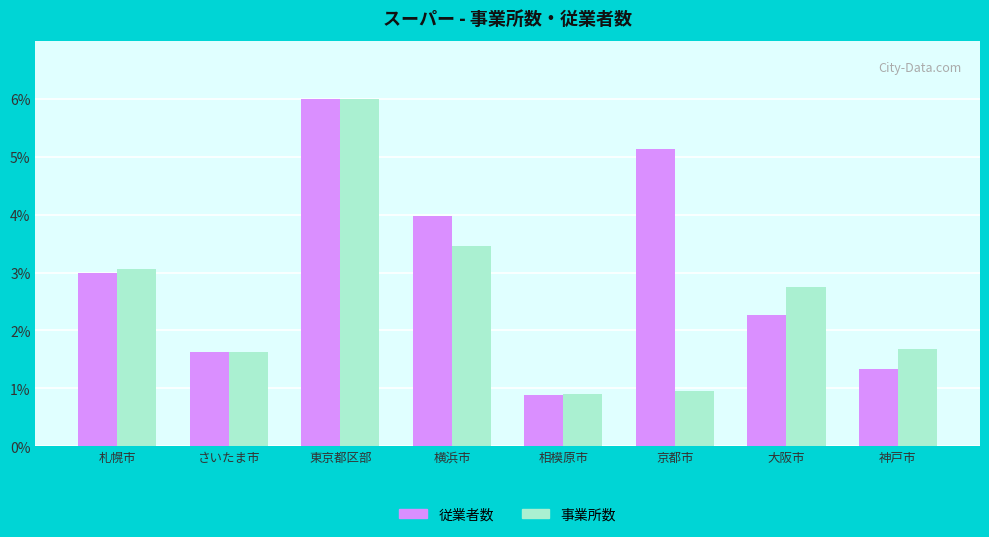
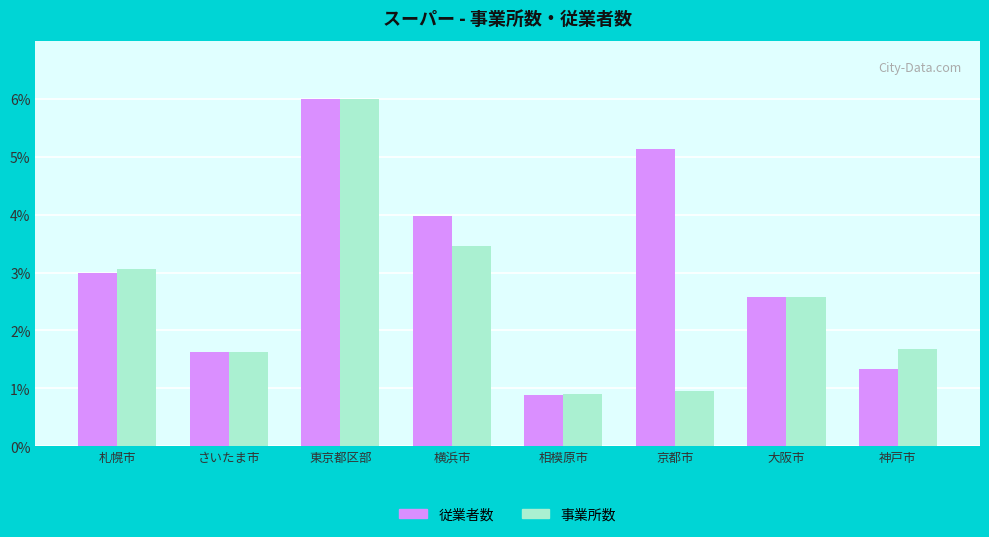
従業者数, 大阪市: 2.3% -> 2.6%
事業所数, 大阪市: 2.7% -> 2.6%
